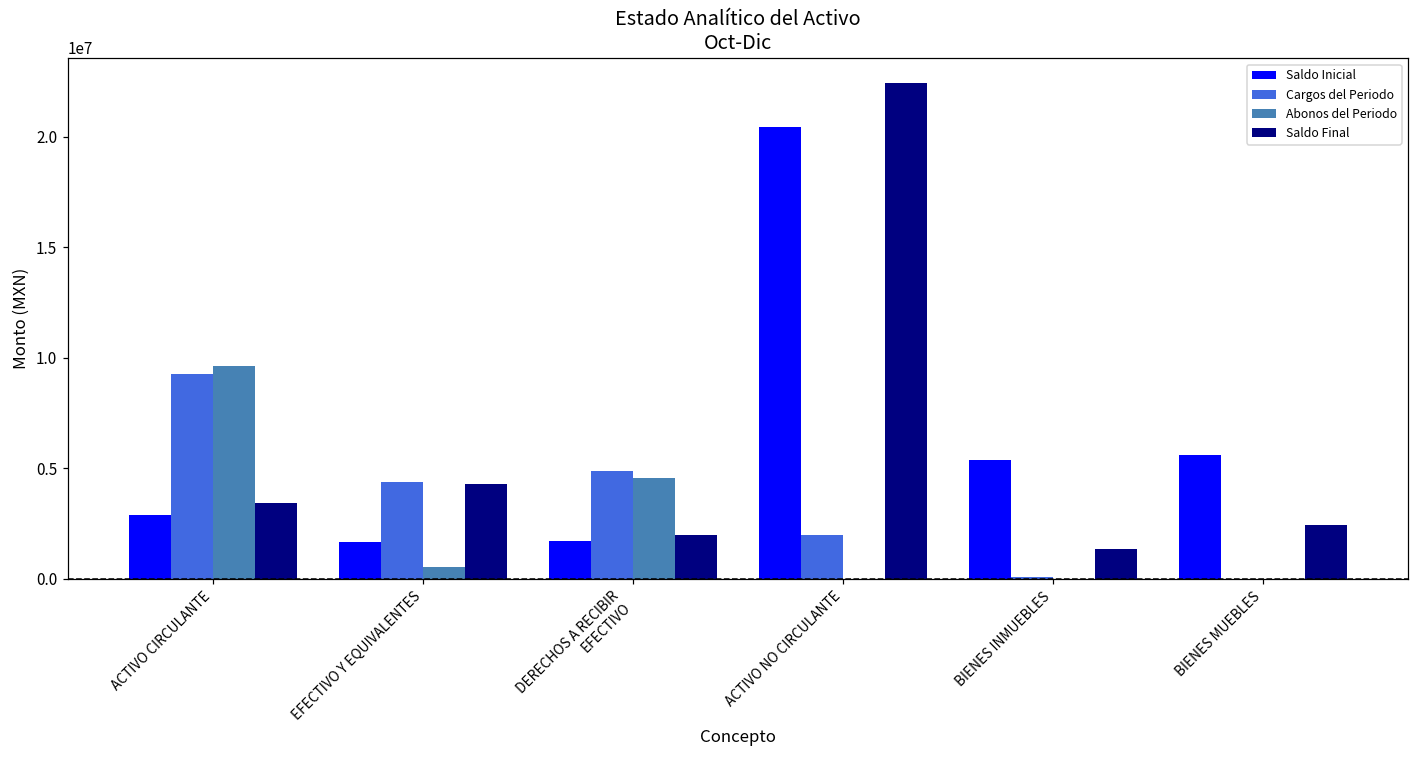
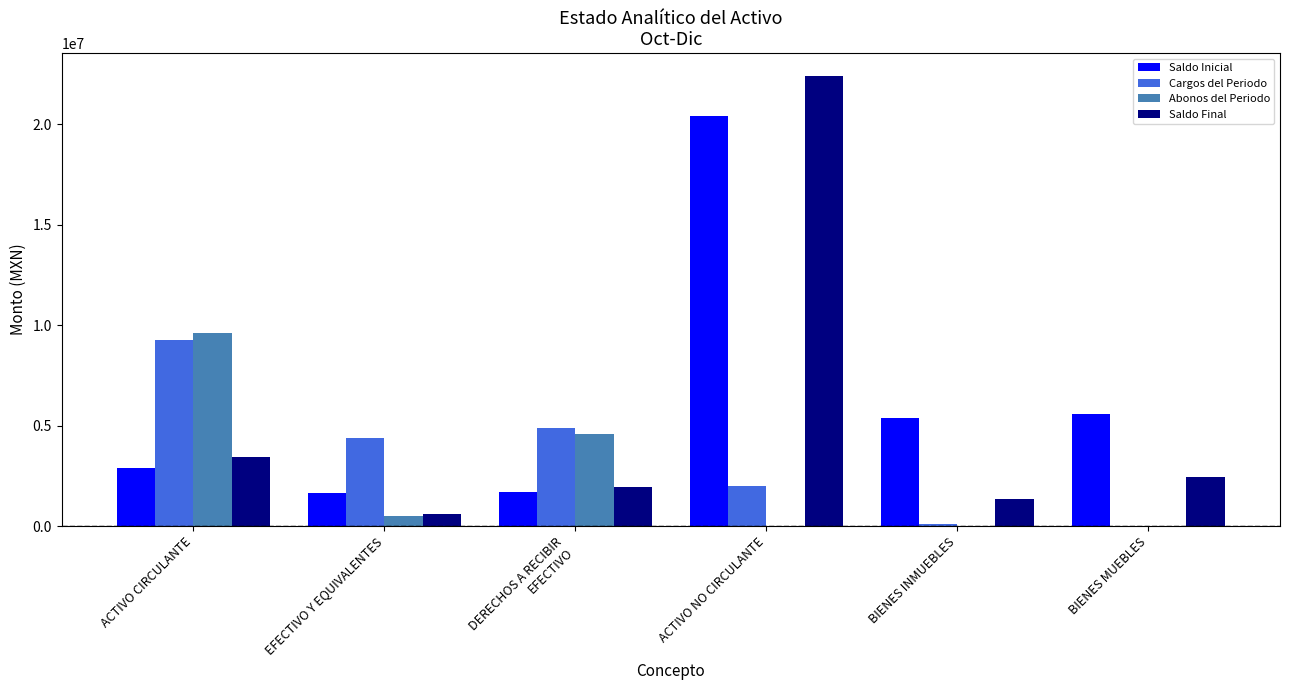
Saldo Final, EFECTIVO Y EQUIVALENTES: 4300000 -> 600000
